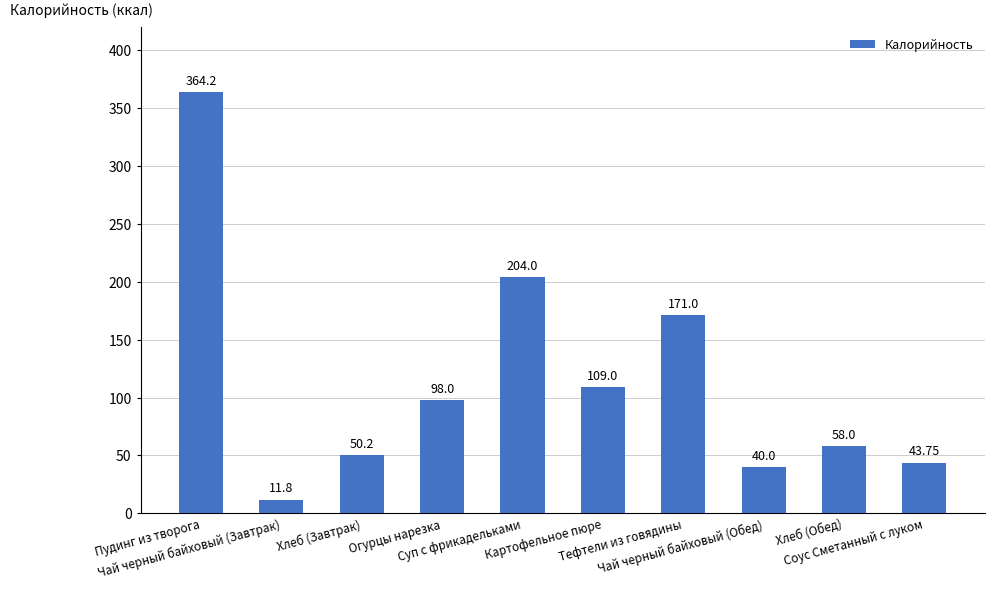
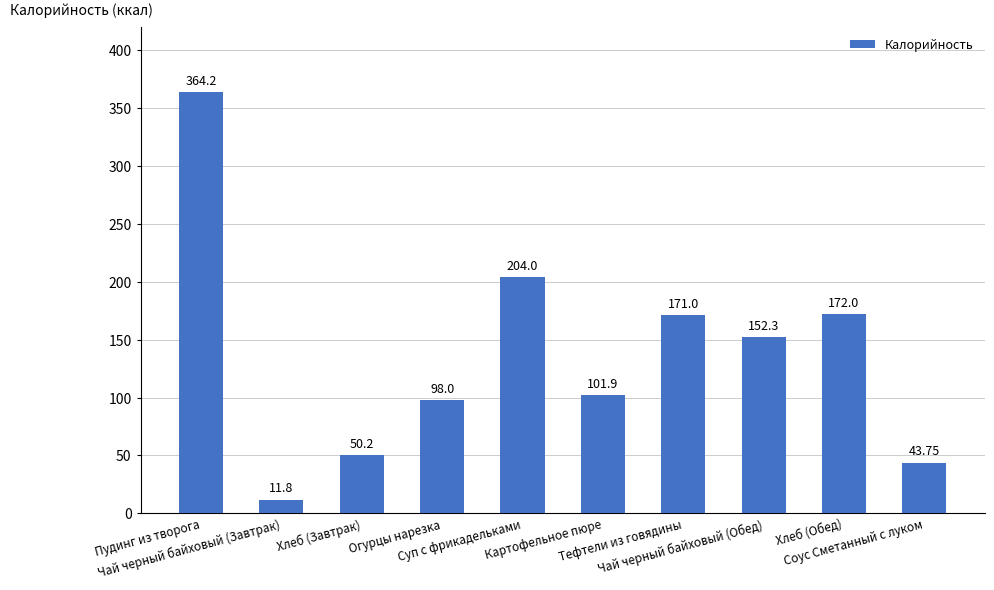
Картофельное пюре: 109.0 -> 101.9
Чай черный байховый (Обед): 40.0 -> 152.3
Хлеб (Обед): 58.0 -> 172.0
